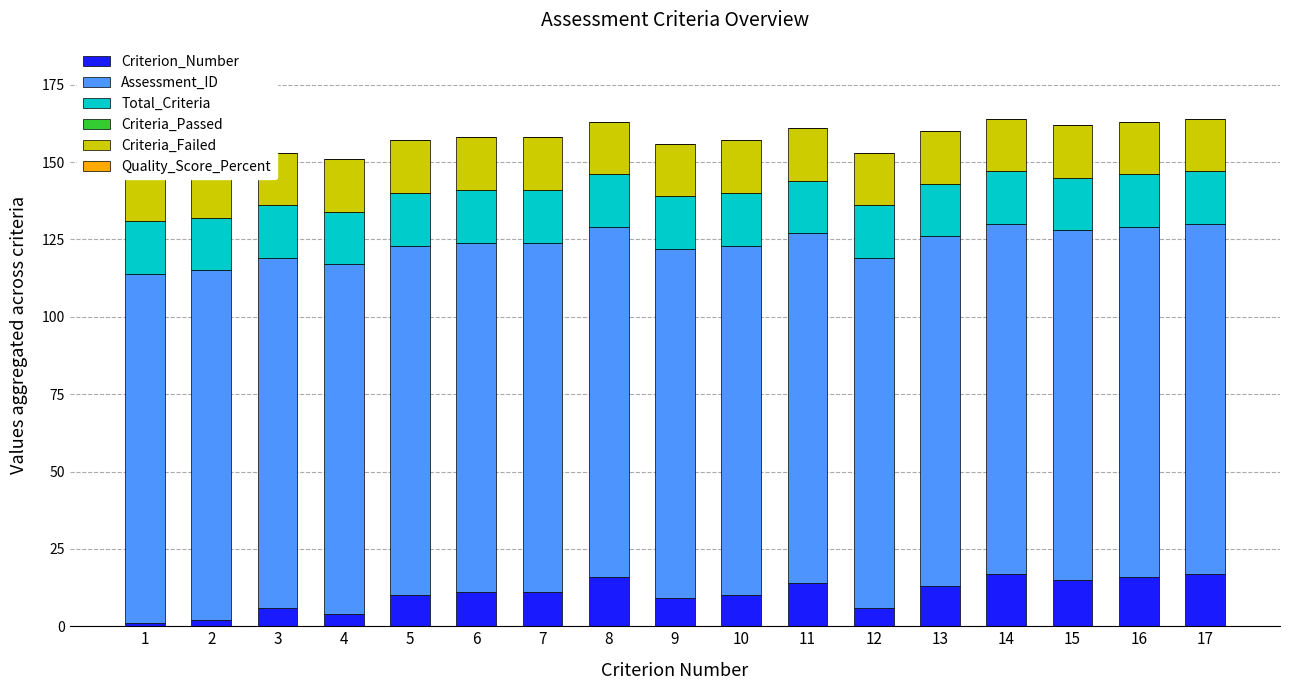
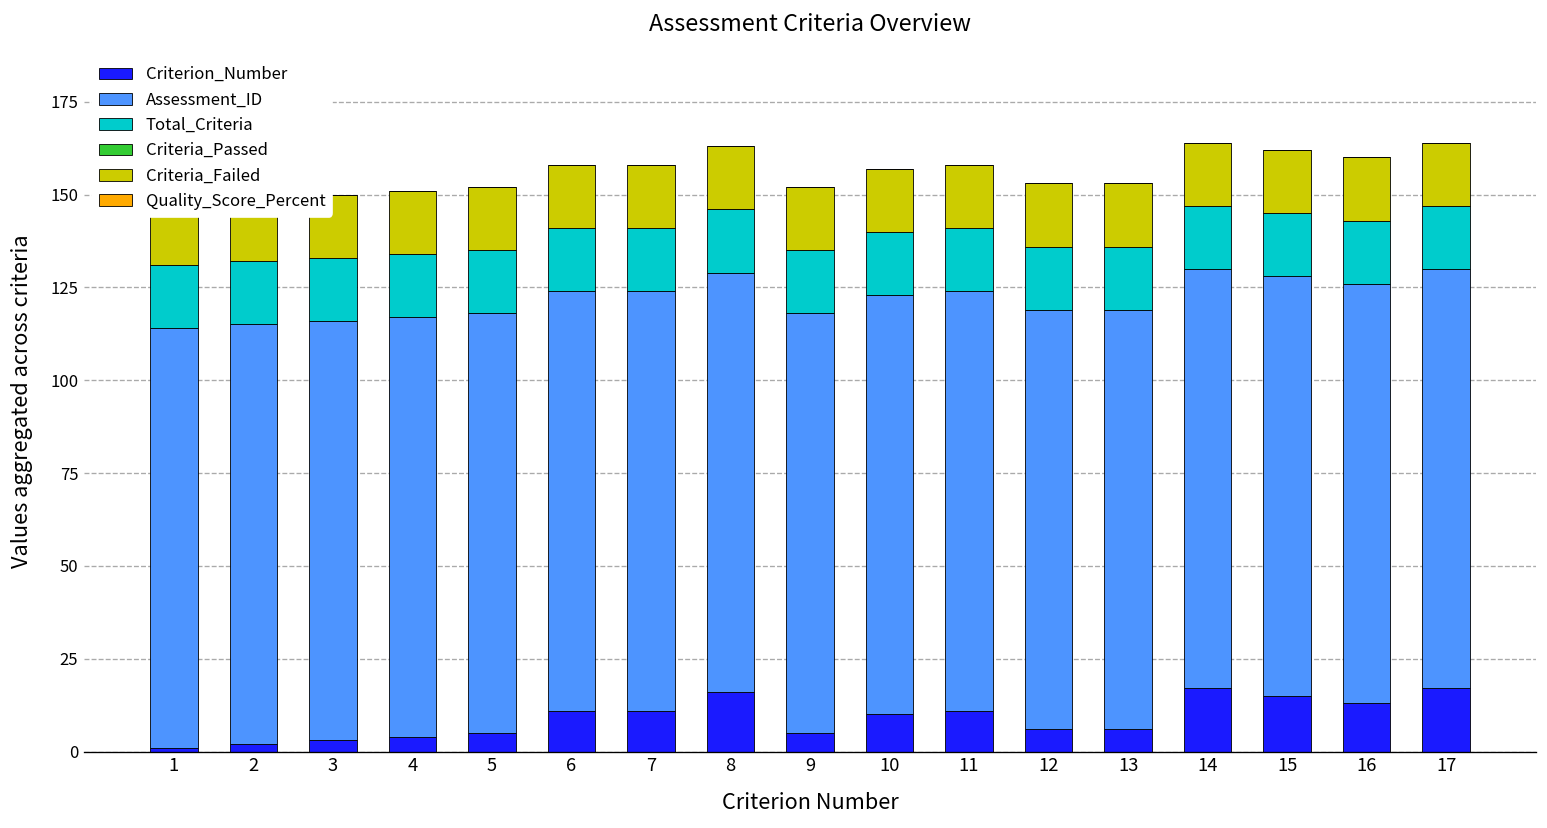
Criterion_Number, 3: 6 -> 3
Criterion_Number, 5: 10 -> 5
Criterion_Number, 9: 9 -> 5
Criterion_Number, 11: 14 -> 11
Criterion_Number, 13: 13 -> 6
Criterion_Number, 16: 16 -> 13
